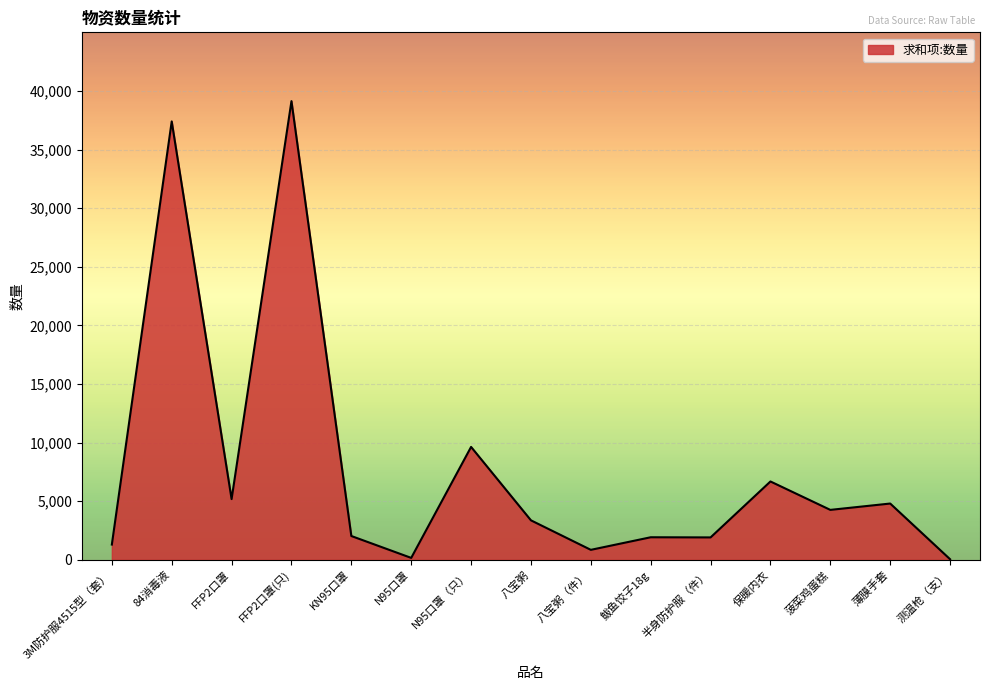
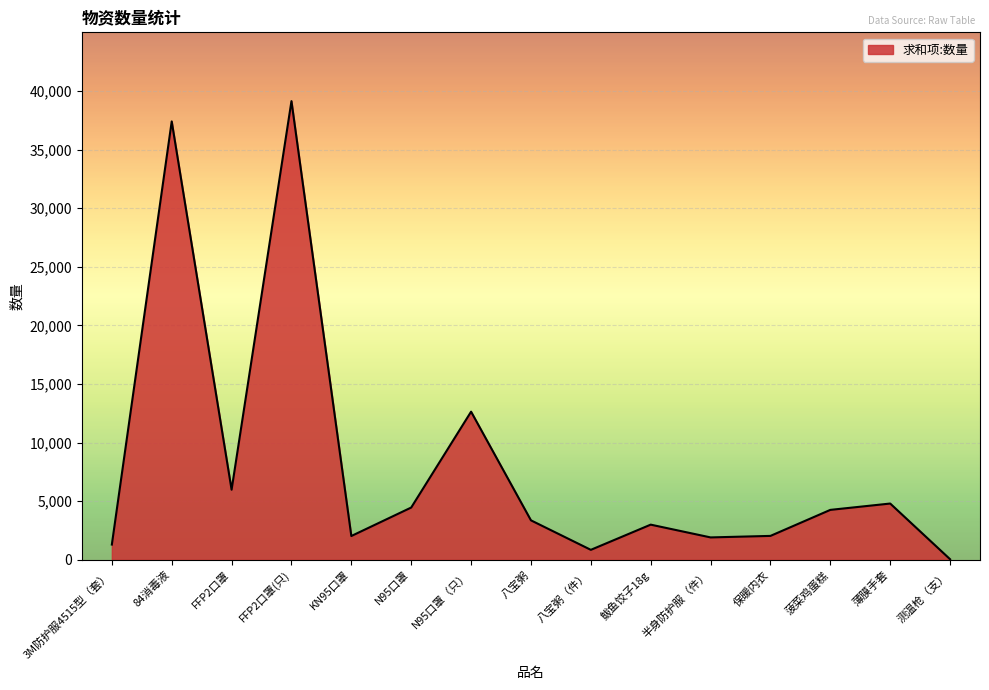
FFP2口罩: 5,200 -> 6,000
N95口罩: 200 -> 4,500
N95口罩（只）: 9,600 -> 12,600
鲅鱼饺子18g: 1,900 -> 3,000
保暖内衣: 6,700 -> 2,000
